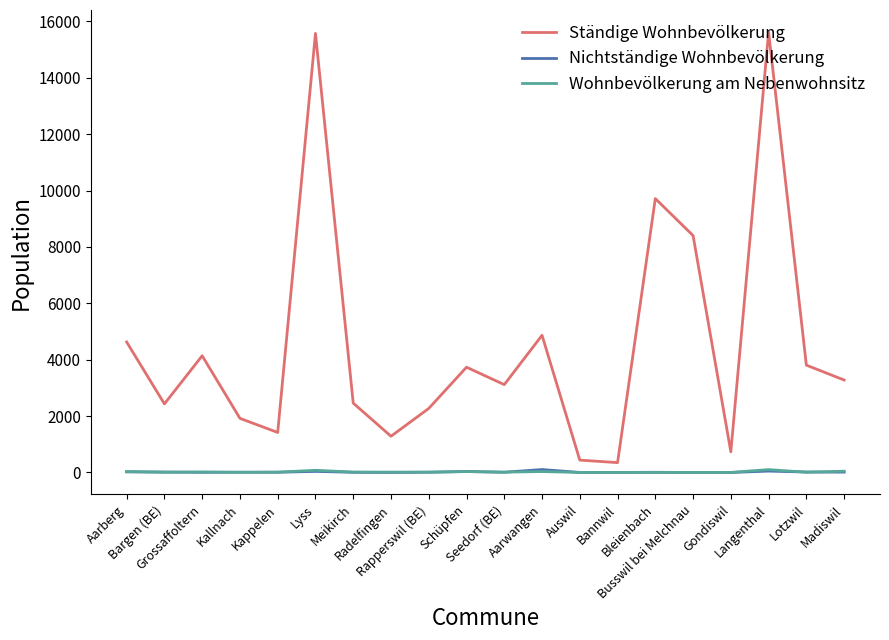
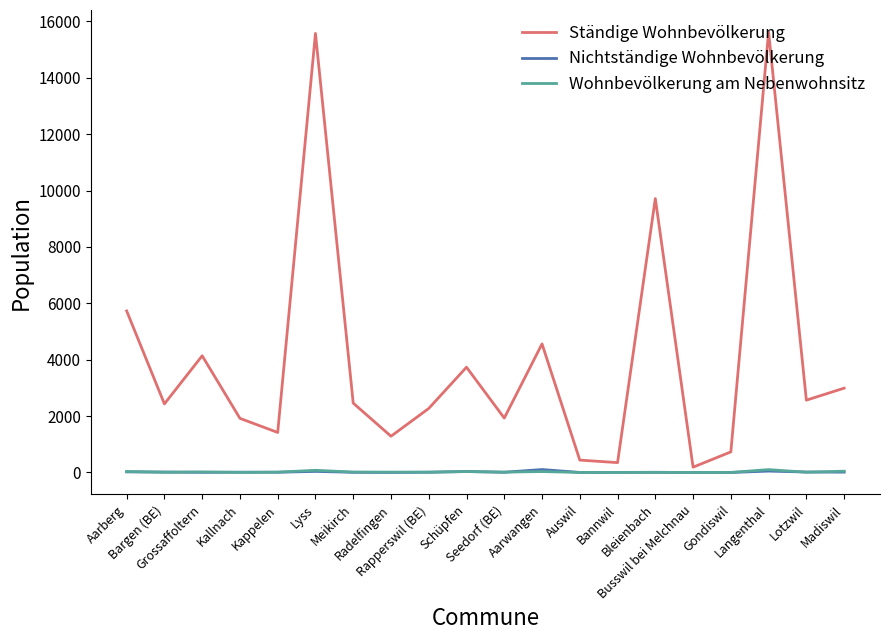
Ständige Wohnbevölkerung, Aarberg: 4600 -> 5700
Ständige Wohnbevölkerung, Seedorf (BE): 3100 -> 1900
Ständige Wohnbevölkerung, Aarwangen: 4900 -> 4600
Ständige Wohnbevölkerung, Busswil bei Melchnau: 8400 -> 200
Ständige Wohnbevölkerung, Lotzwil: 3800 -> 2600
Ständige Wohnbevölkerung, Madiswil: 3300 -> 3000
